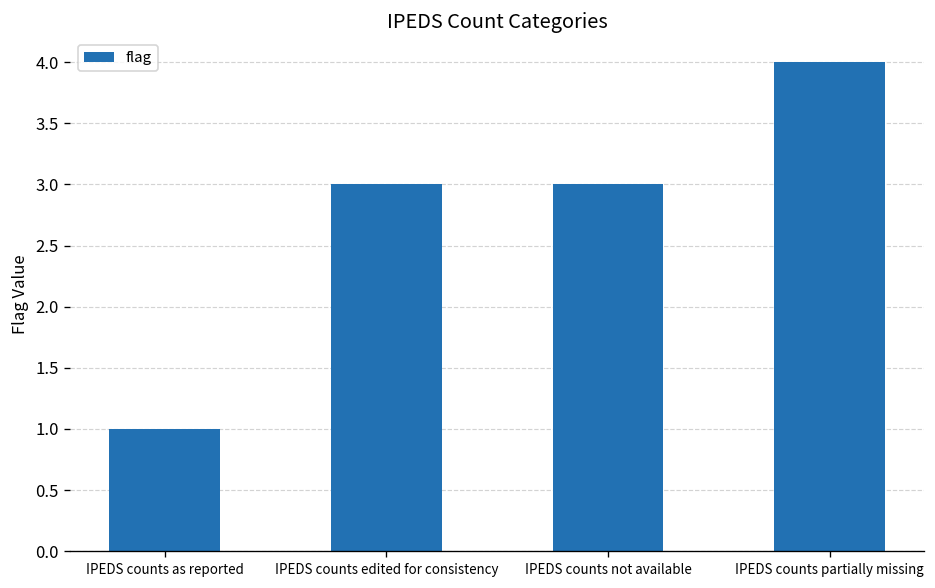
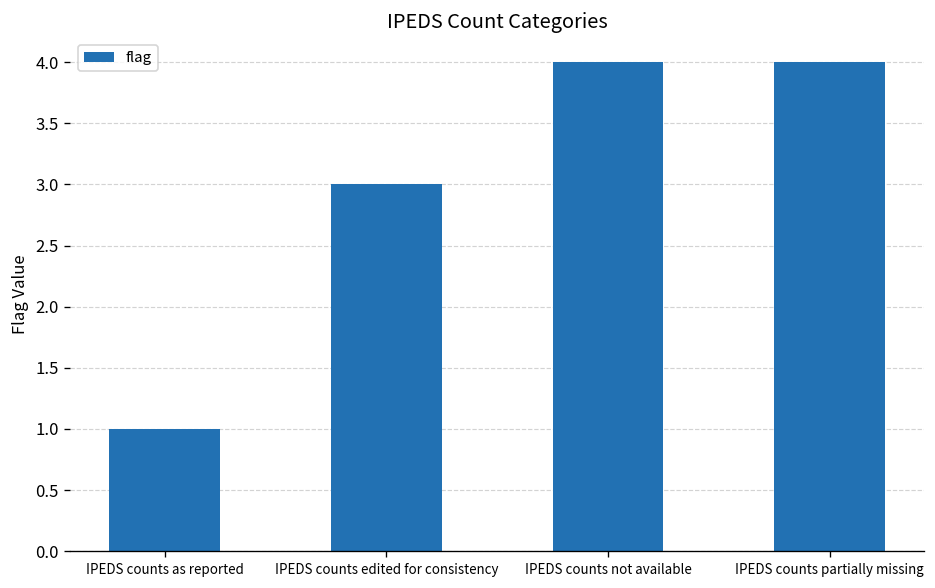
IPEDS counts not available: 3 -> 4
